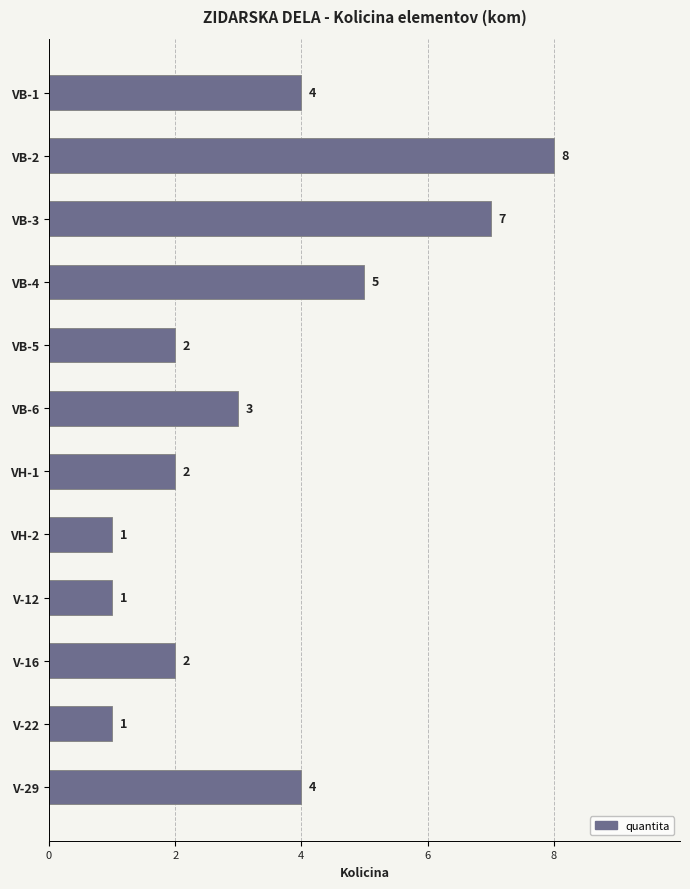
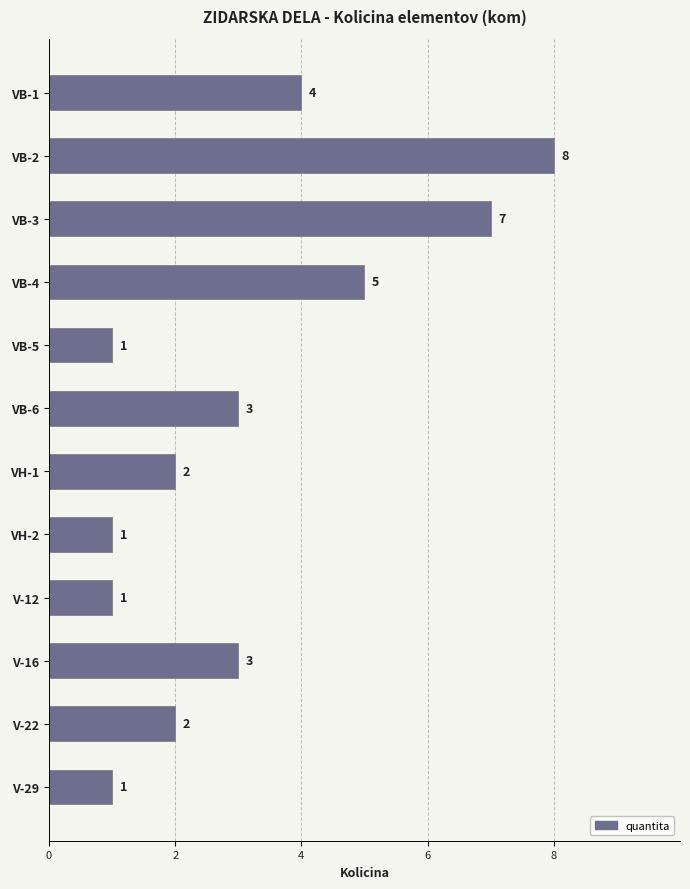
VB-5: 2 -> 1
V-16: 2 -> 3
V-22: 1 -> 2
V-29: 4 -> 1
